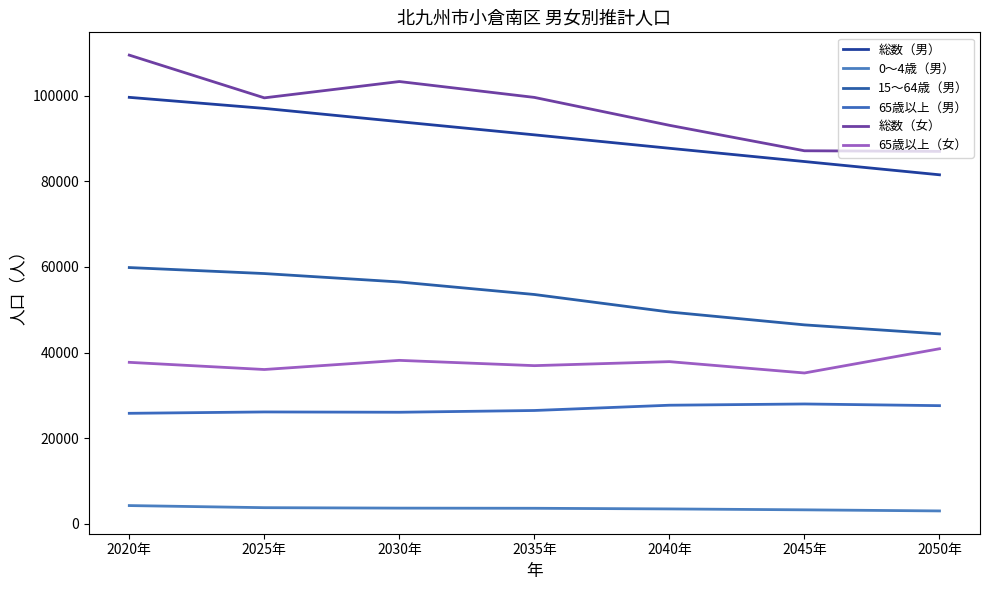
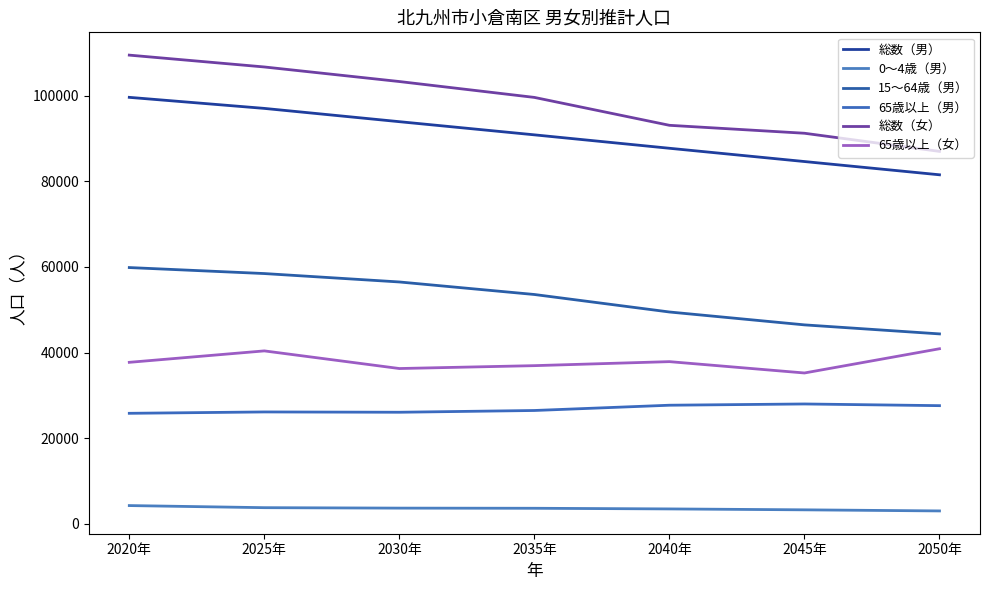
総数（女）, 2025年: 99000 -> 107000
65歳以上（女）, 2025年: 36000 -> 40000
65歳以上（女）, 2030年: 38000 -> 36000
総数（女）, 2045年: 87000 -> 91000
